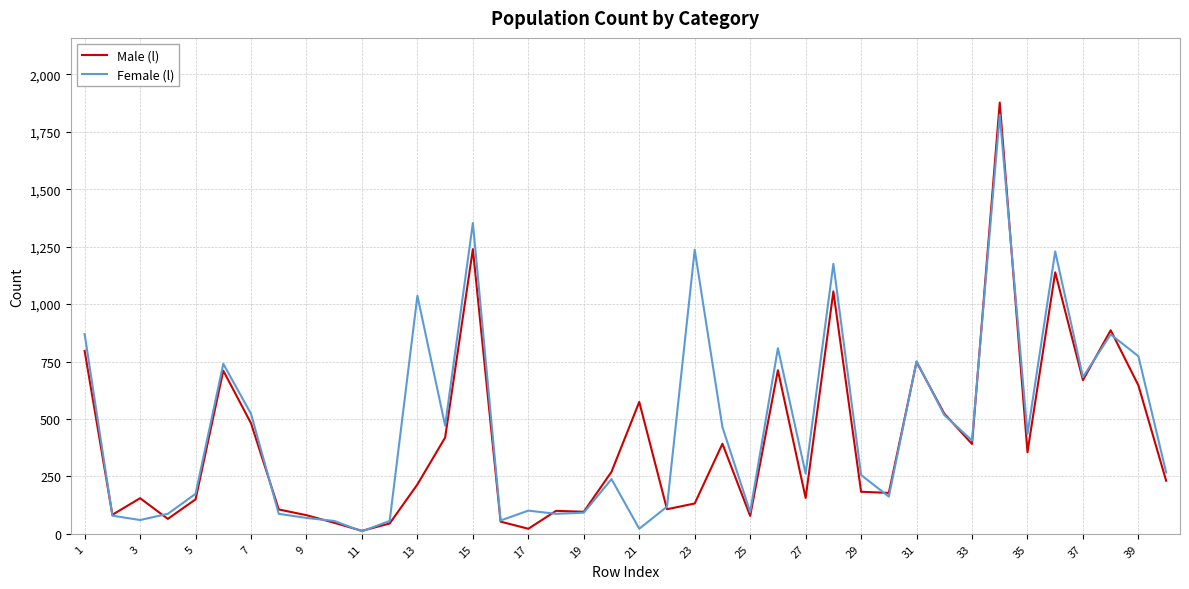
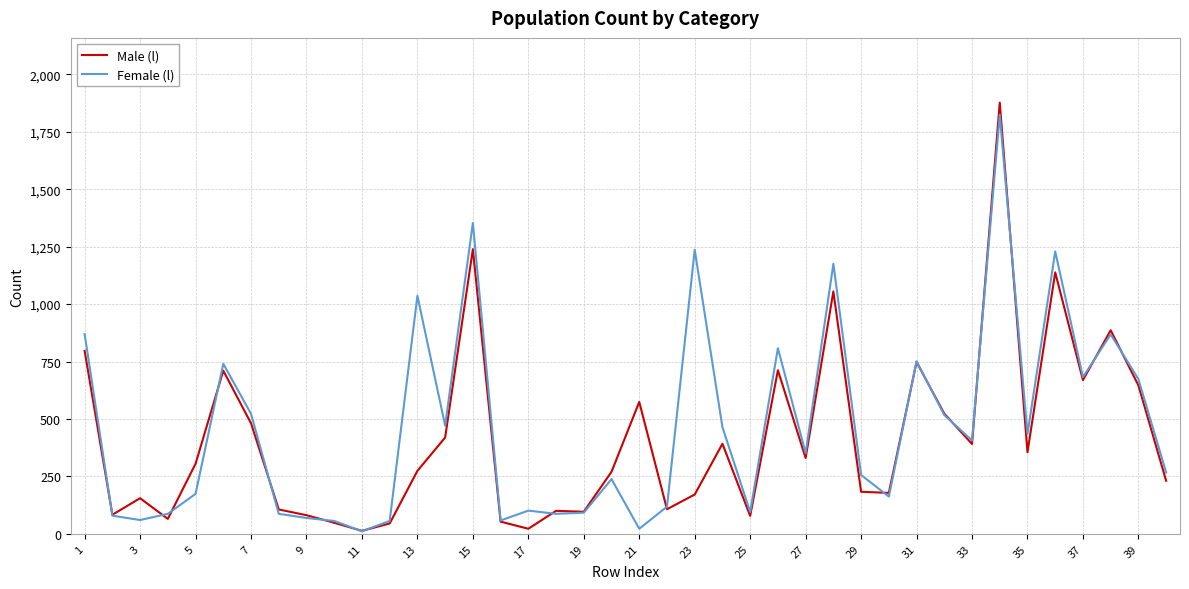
Male (l), 5: 150 -> 310
Male (l), 13: 220 -> 270
Male (l), 23: 130 -> 170
Male (l), 27: 160 -> 330
Female (l), 27: 260 -> 350
Female (l), 39: 770 -> 670
